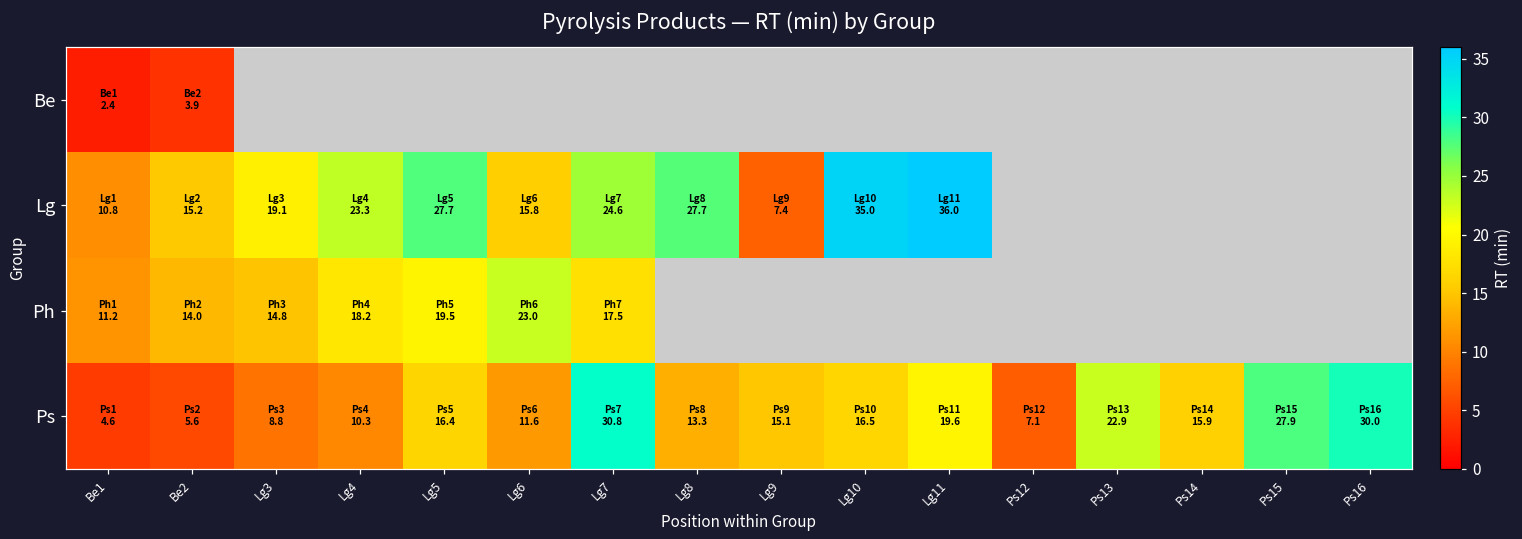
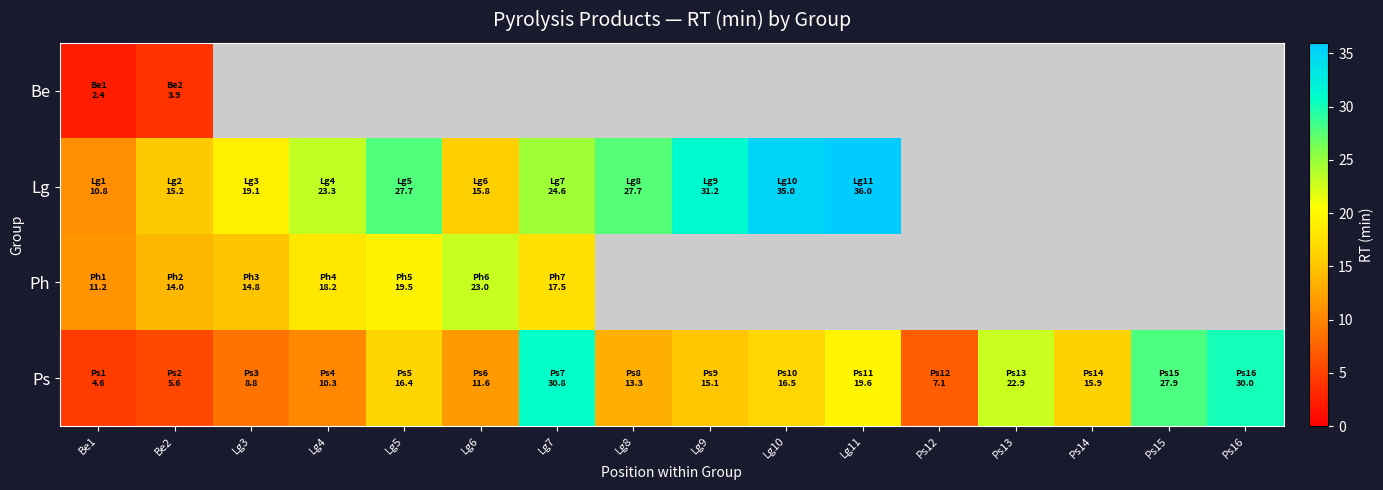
Lg, Lg9: 7.4 -> 31.2
